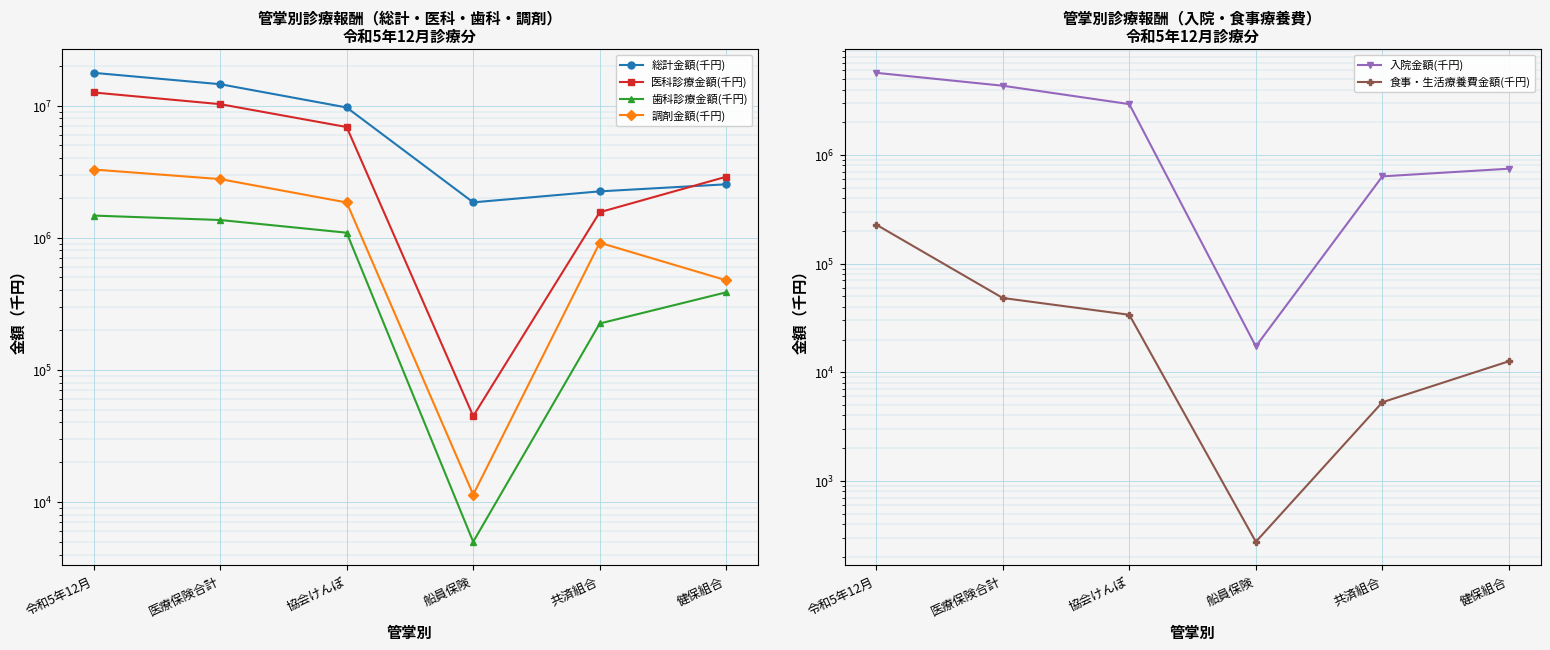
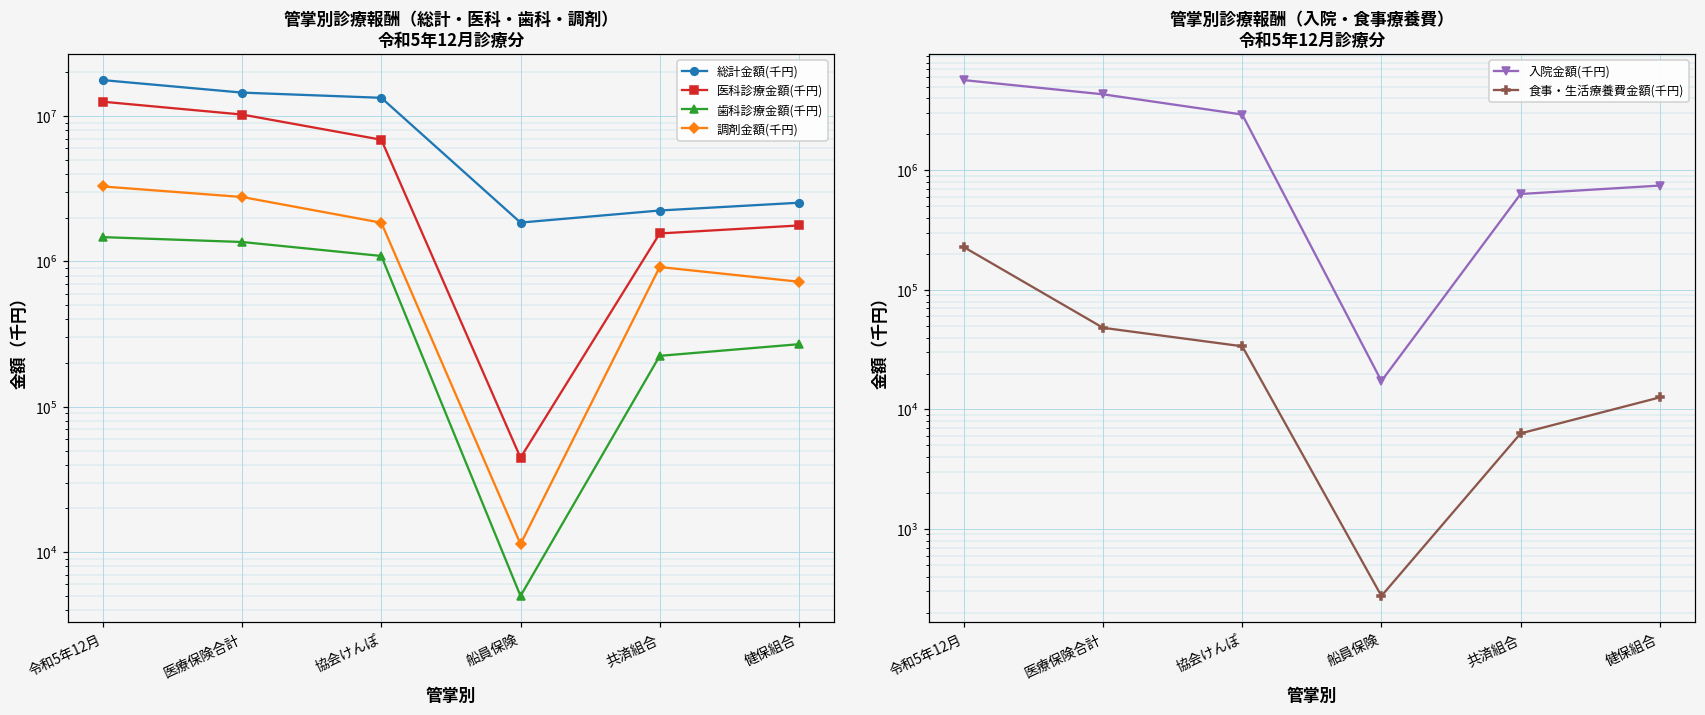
管掌別診療報酬（総計・医科・歯科・調剤） 令和5年12月診療分, 総計金額(千円), 協会けんぽ: 10000000 -> 13000000
管掌別診療報酬（総計・医科・歯科・調剤） 令和5年12月診療分, 医科診療金額(千円), 健保組合: 2900000 -> 1800000
管掌別診療報酬（総計・医科・歯科・調剤） 令和5年12月診療分, 歯科診療金額(千円), 健保組合: 390000 -> 270000
管掌別診療報酬（総計・医科・歯科・調剤） 令和5年12月診療分, 調剤金額(千円), 健保組合: 480000 -> 700000
管掌別診療報酬（入院・食事療養費） 令和5年12月診療分, 食事・生活療養費金額(千円), 共済組合: 5000 -> 6000
